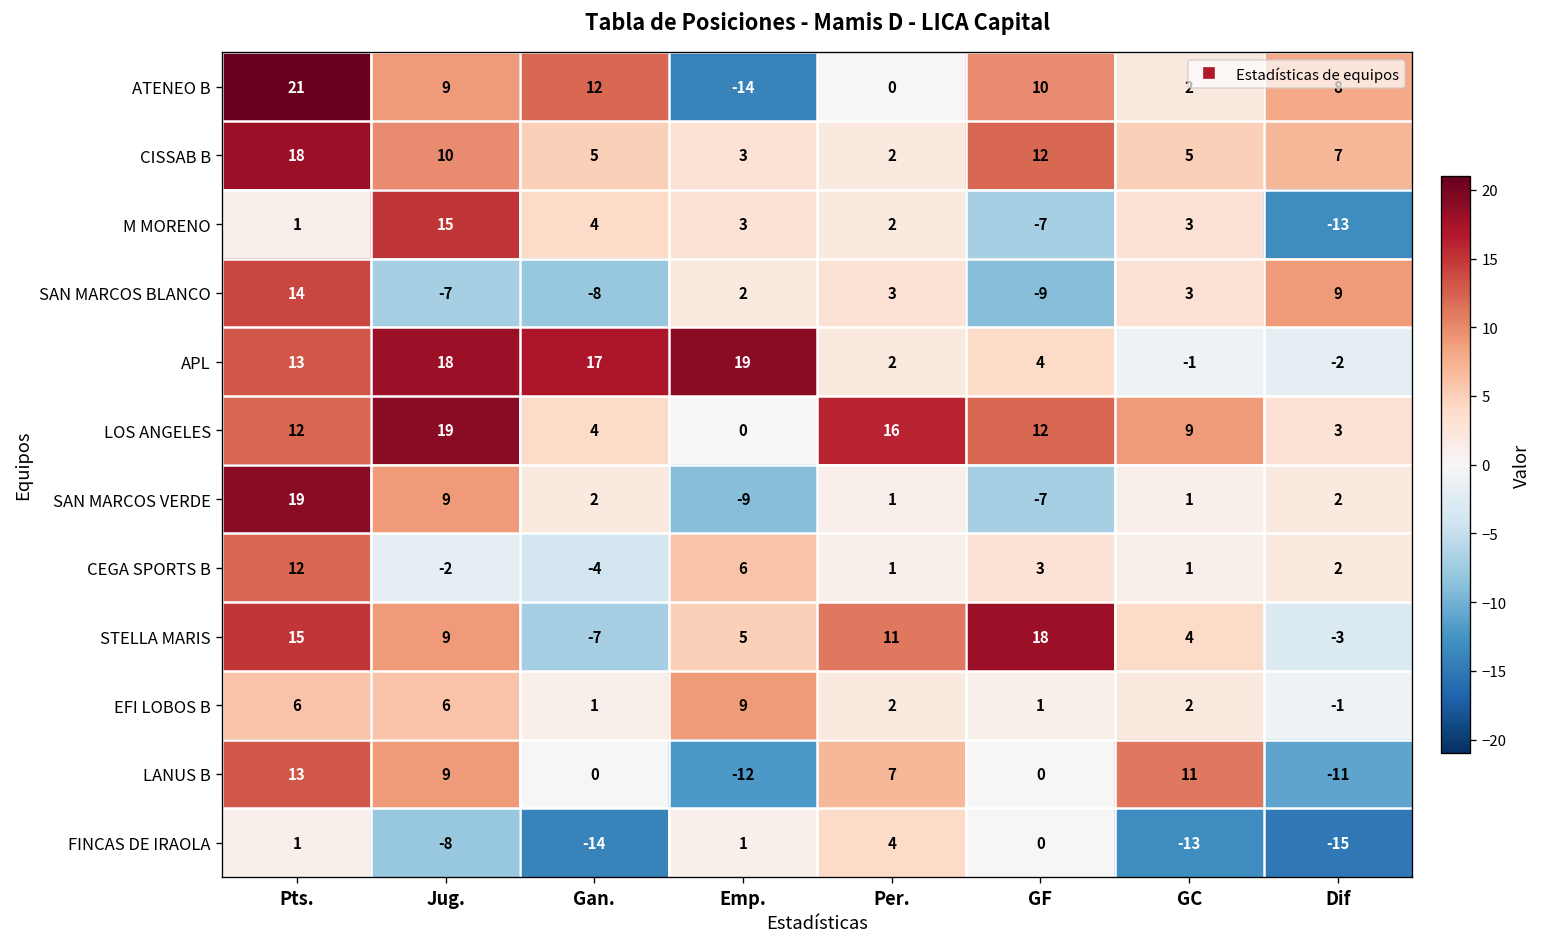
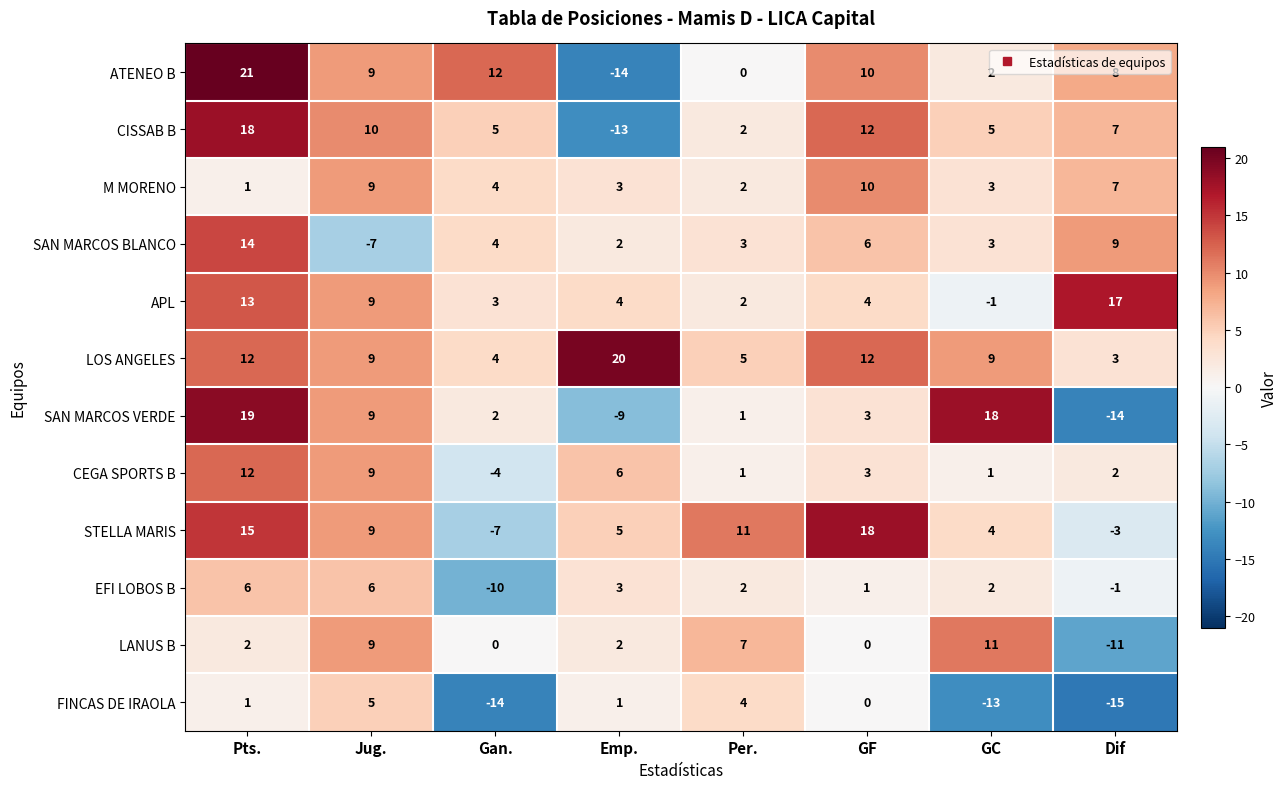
CISSAB B, Emp.: 3 -> -13
M MORENO, Jug.: 15 -> 9
M MORENO, GF: -7 -> 10
M MORENO, Dif: -13 -> 7
SAN MARCOS BLANCO, Gan.: -8 -> 4
SAN MARCOS BLANCO, GF: -9 -> 6
APL, Jug.: 18 -> 9
APL, Gan.: 17 -> 3
APL, Emp.: 19 -> 4
APL, Dif: -2 -> 17
LOS ANGELES, Jug.: 19 -> 9
LOS ANGELES, Emp.: 0 -> 20
LOS ANGELES, Per.: 16 -> 5
SAN MARCOS VERDE, GF: -7 -> 3
SAN MARCOS VERDE, GC: 1 -> 18
SAN MARCOS VERDE, Dif: 2 -> -14
CEGA SPORTS B, Jug.: -2 -> 9
EFI LOBOS B, Gan.: 1 -> -10
EFI LOBOS B, Emp.: 9 -> 3
LANUS B, Pts.: 13 -> 2
LANUS B, Emp.: -12 -> 2
FINCAS DE IRAOLA, Jug.: -8 -> 5
